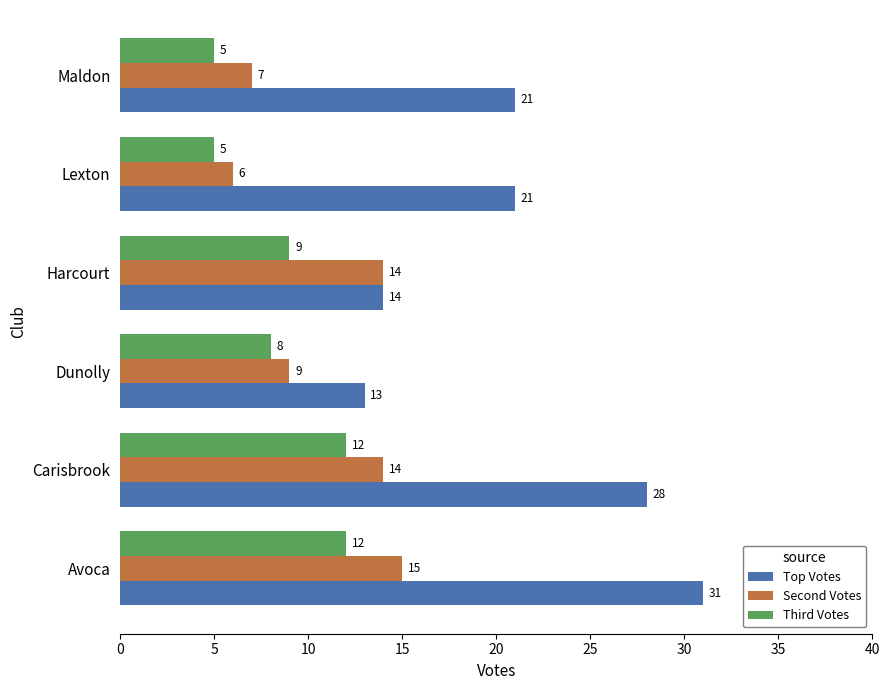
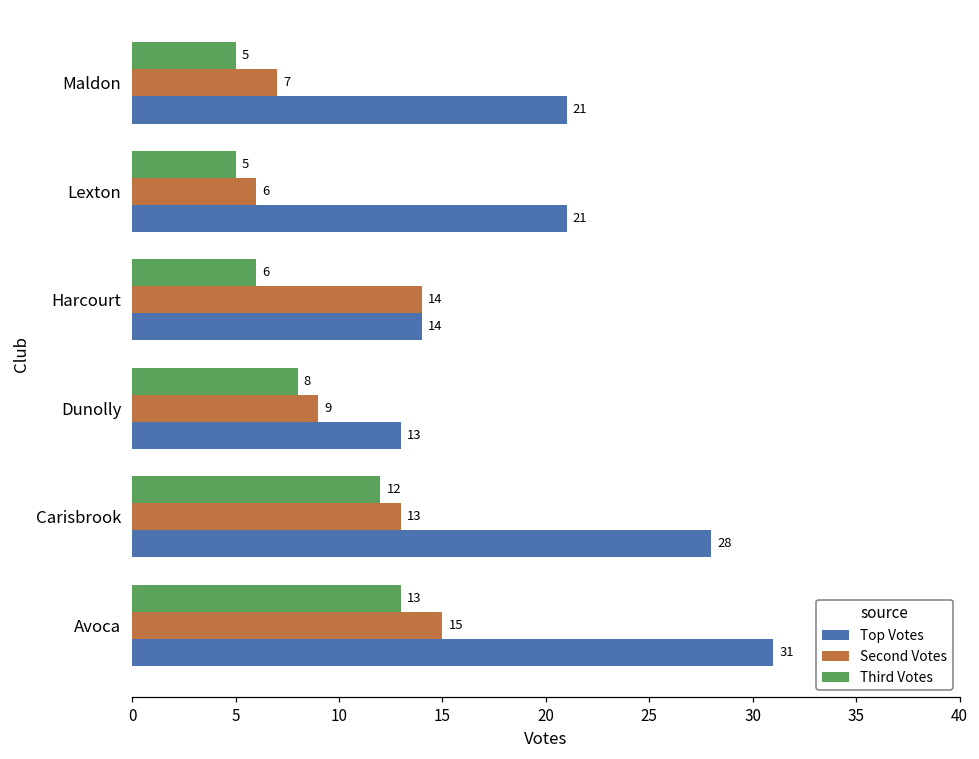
Third Votes, Harcourt: 9 -> 6
Second Votes, Carisbrook: 14 -> 13
Third Votes, Avoca: 12 -> 13
